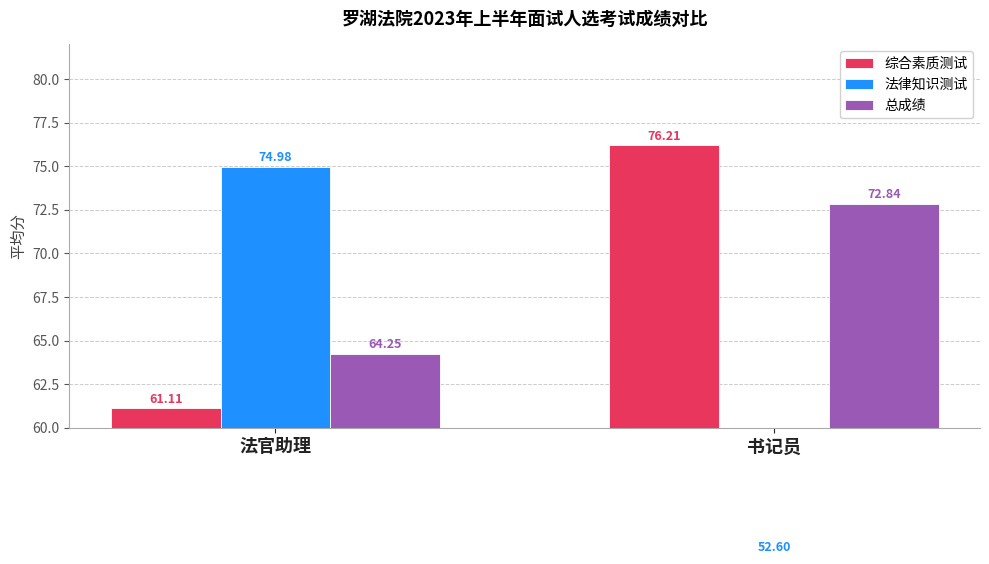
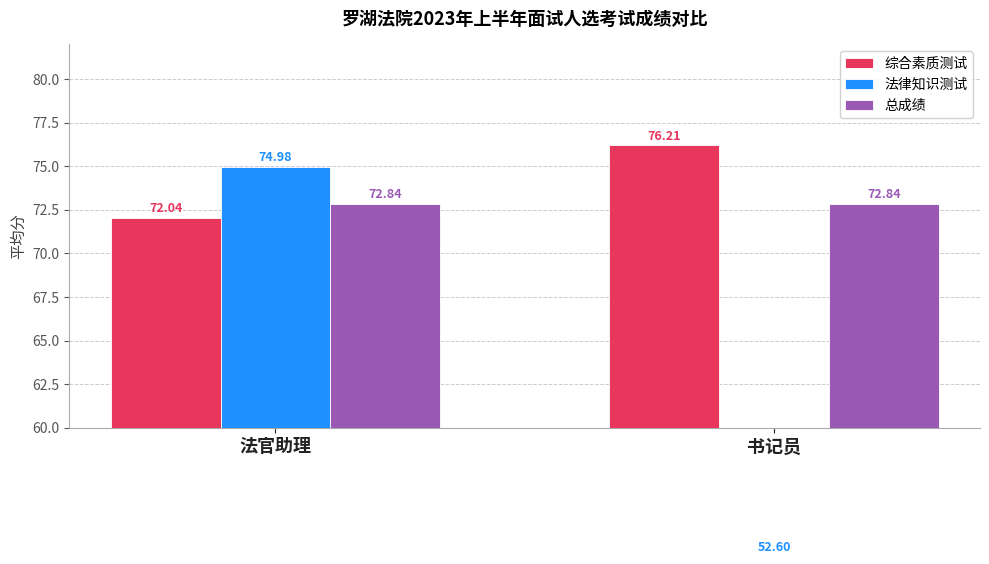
综合素质测试, 法官助理: 61.11 -> 72.04
总成绩, 法官助理: 64.25 -> 72.84
